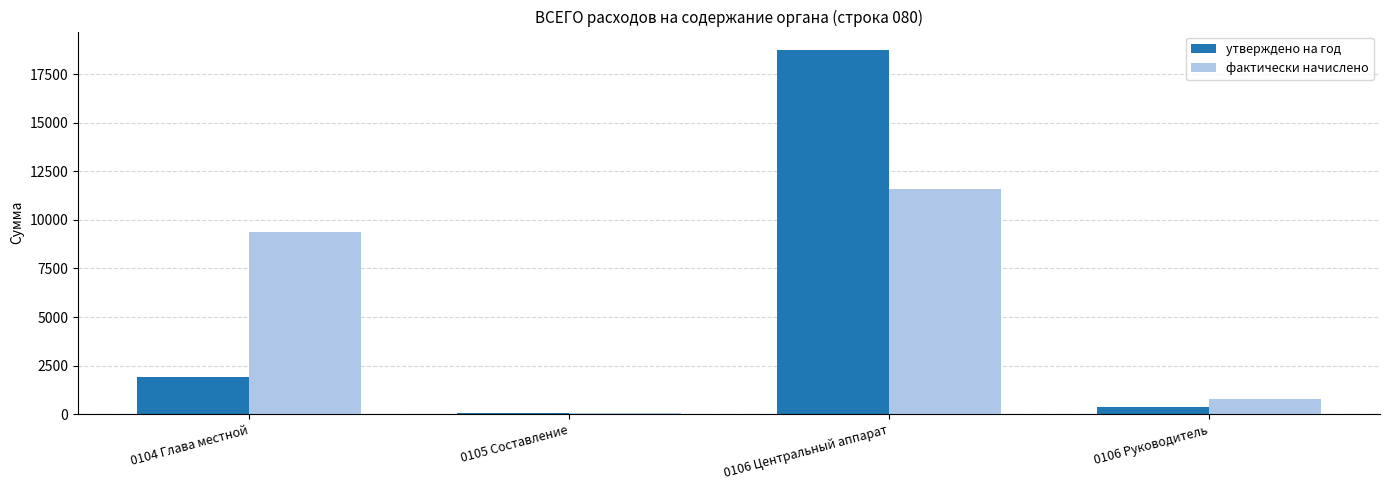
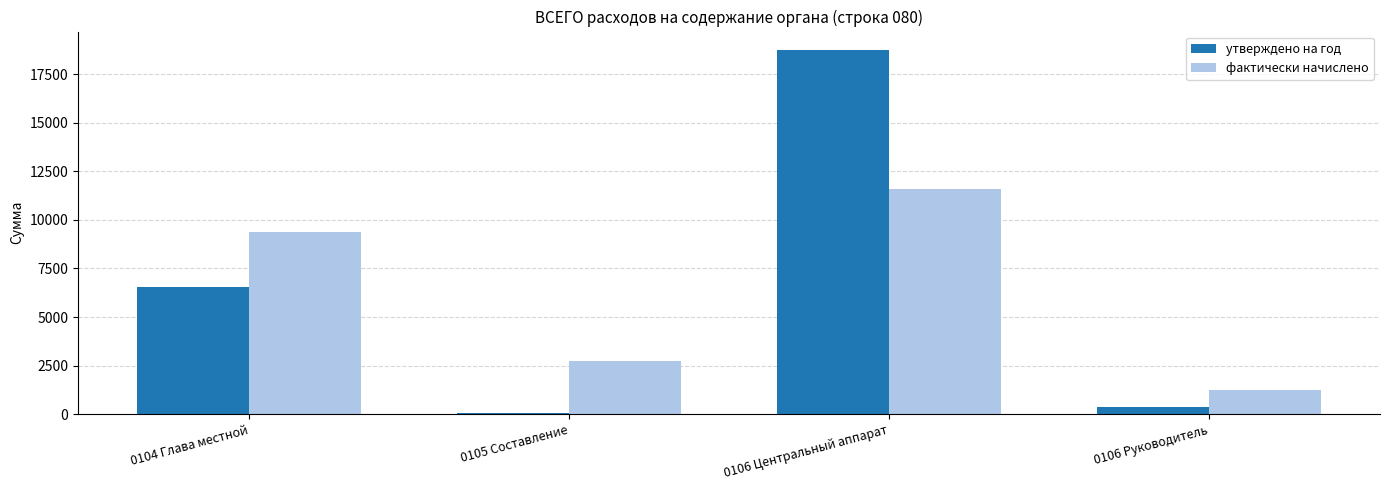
утверждено на год, 0104 Глава местной: 1900 -> 6500
фактически начислено, 0105 Составление: 0 -> 2800
фактически начислено, 0106 Руководитель: 800 -> 1200
